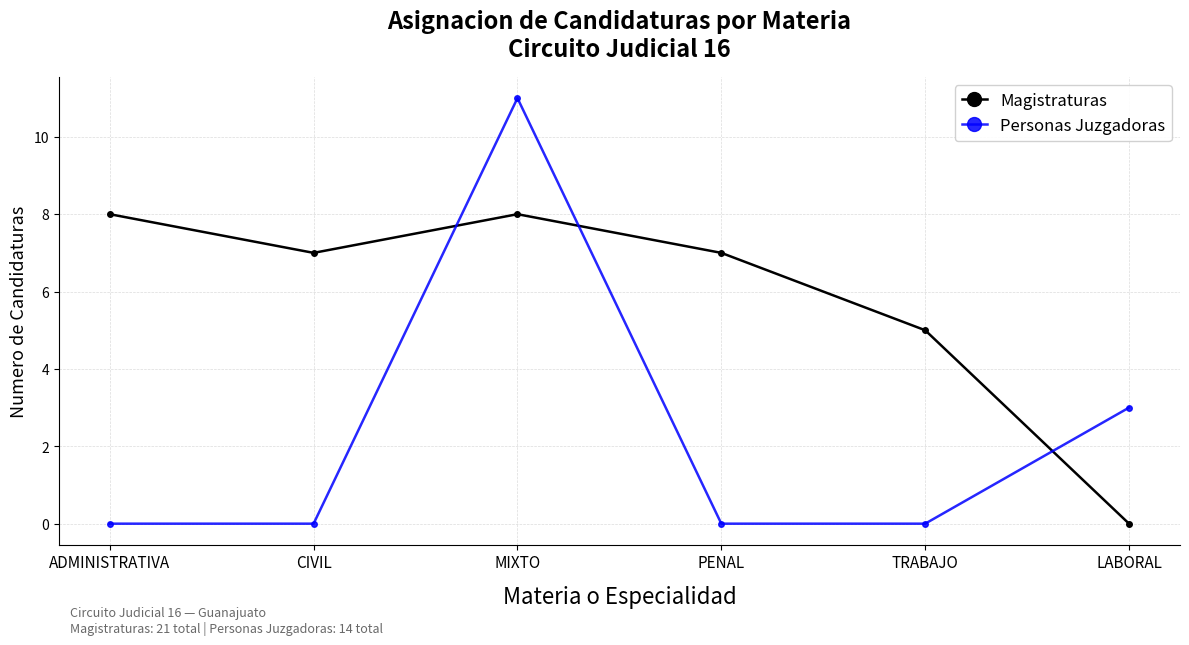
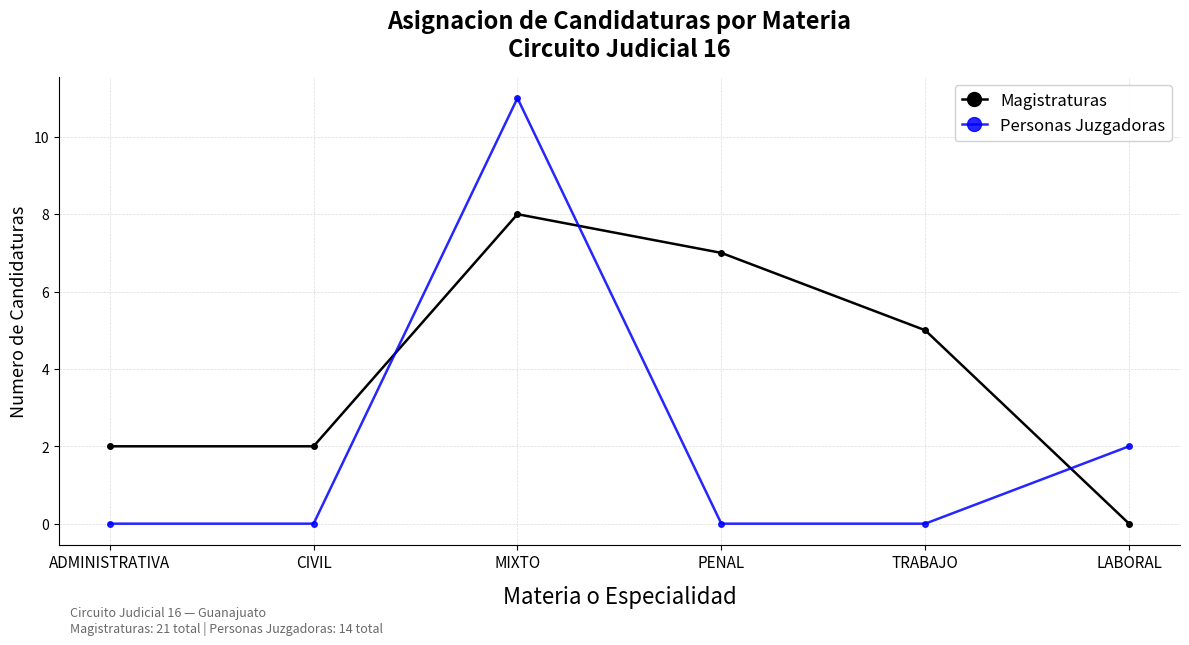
Magistraturas, ADMINISTRATIVA: 8 -> 2
Magistraturas, CIVIL: 7 -> 2
Personas Juzgadoras, LABORAL: 3 -> 2
